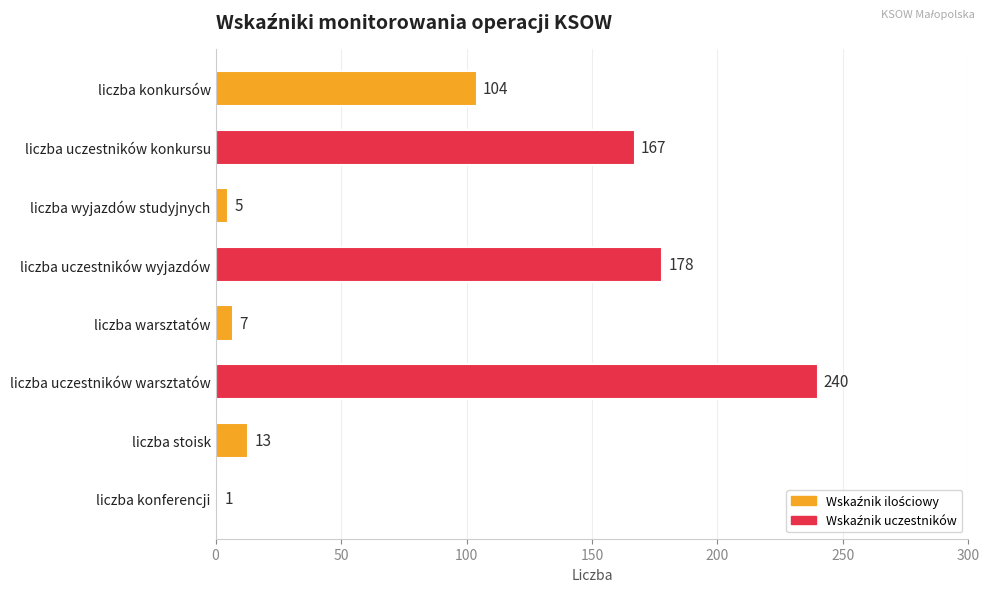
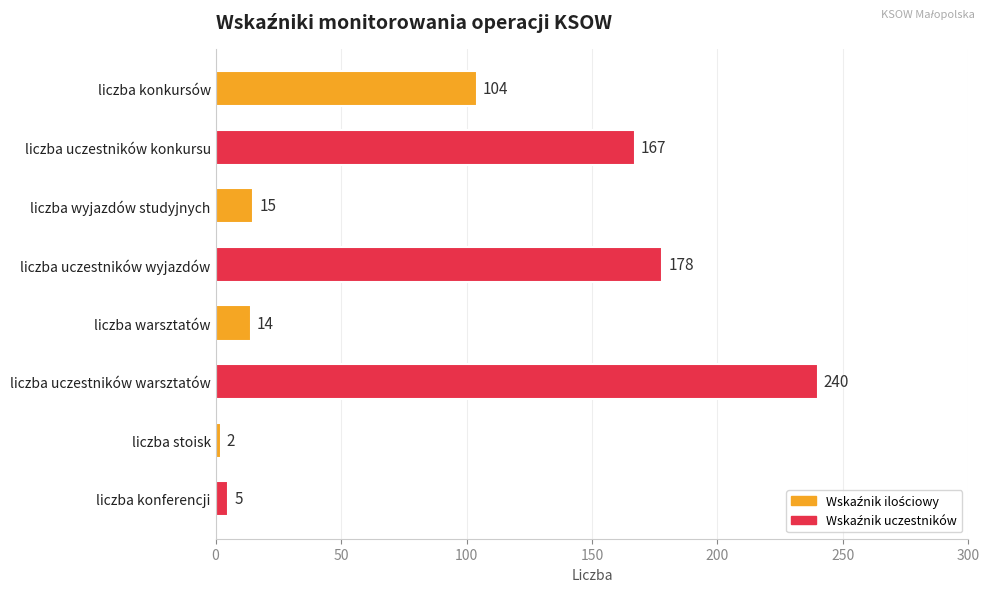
liczba wyjazdów studyjnych: 5 -> 15
liczba warsztatów: 7 -> 14
liczba stoisk: 13 -> 2
liczba konferencji: 1 -> 5
